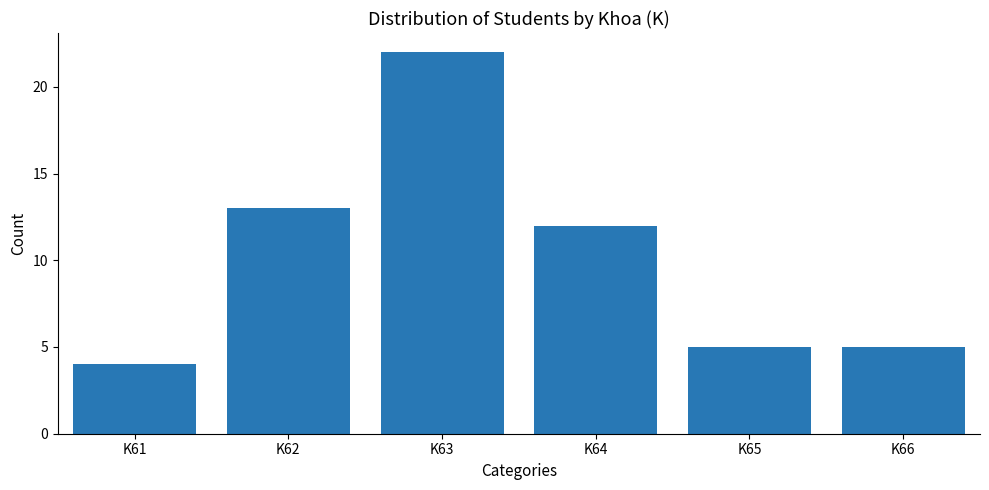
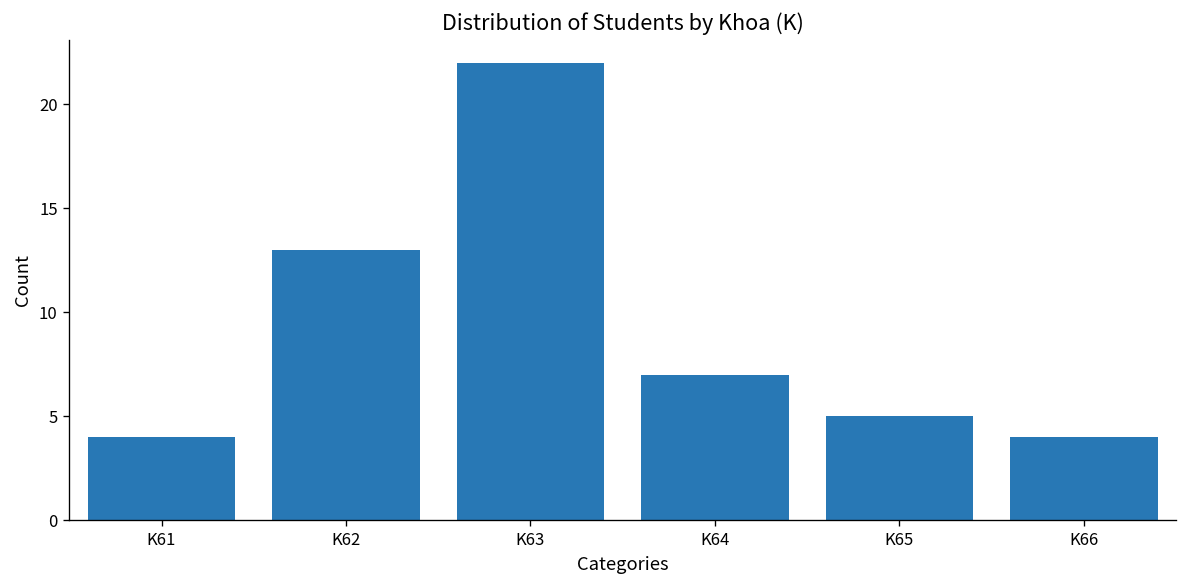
K64: 12 -> 7
K66: 5 -> 4
